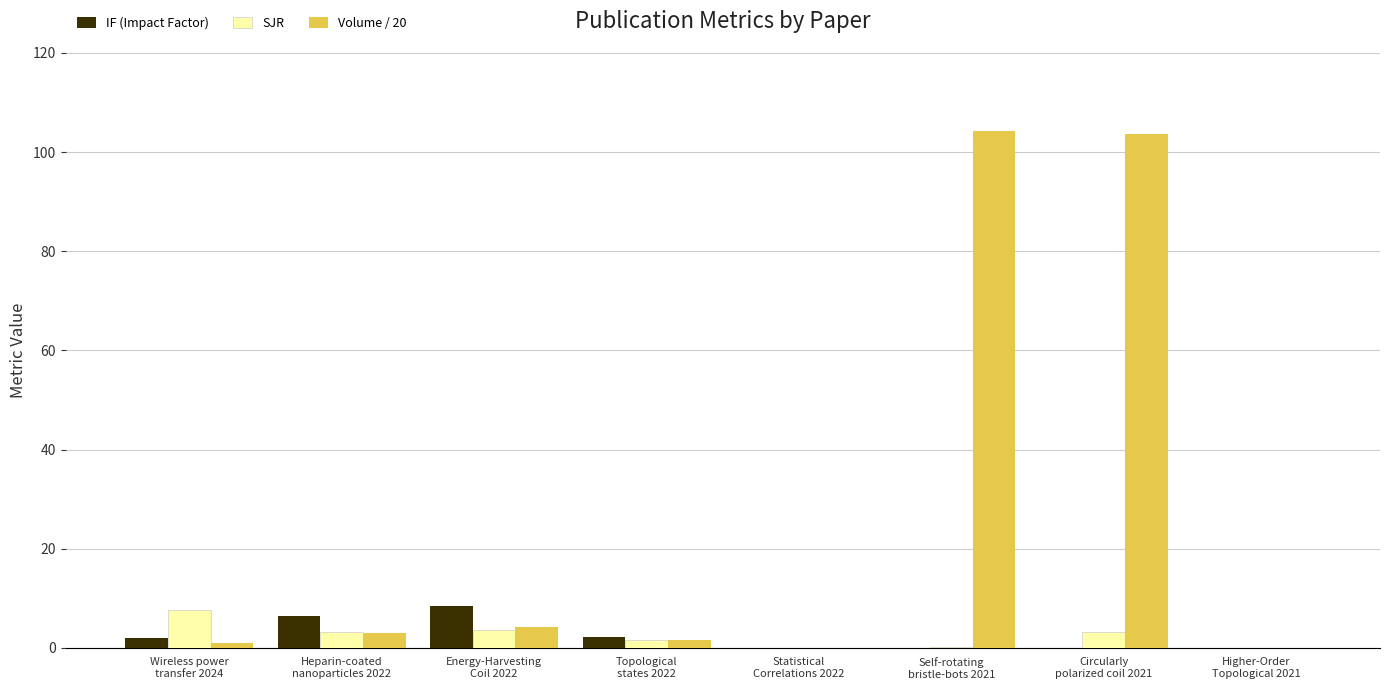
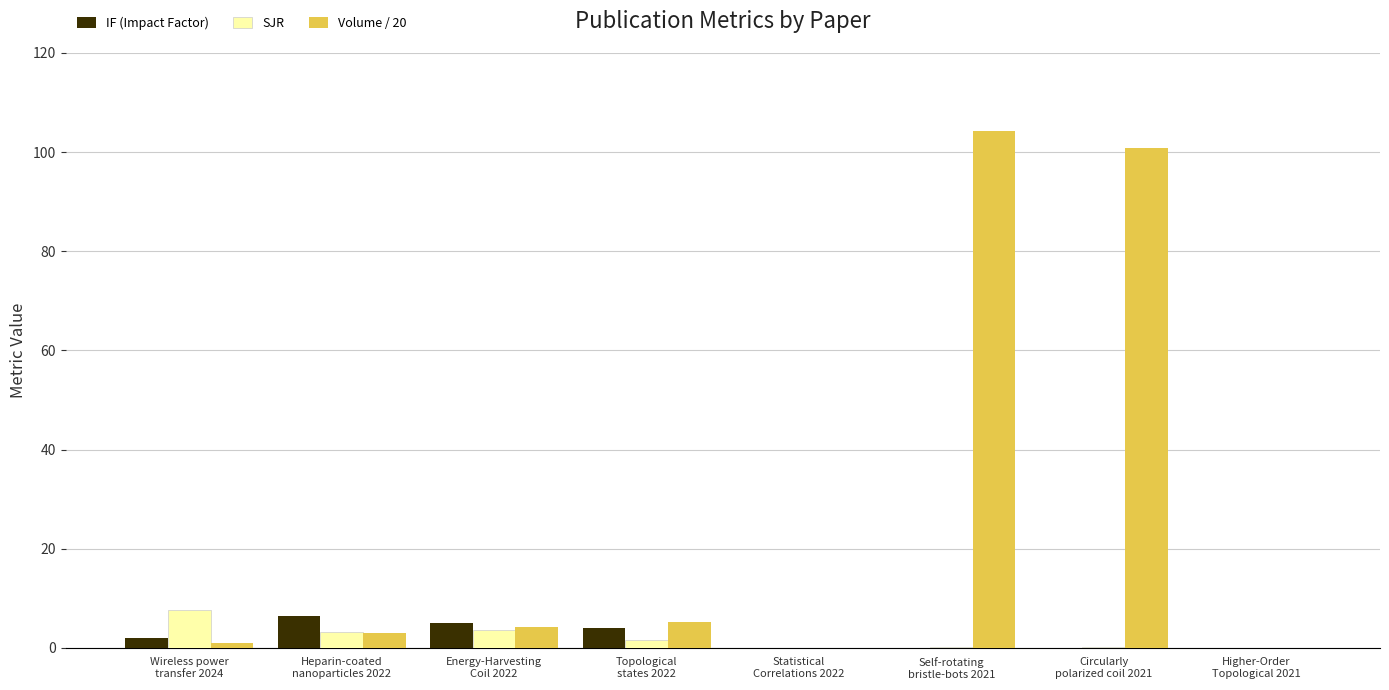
IF (Impact Factor), Energy-Harvesting Coil 2022: 8 -> 5
IF (Impact Factor), Topological states 2022: 2 -> 4
Volume / 20, Topological states 2022: 2 -> 5
SJR, Circularly polarized coil 2021: 3 -> 0
Volume / 20, Circularly polarized coil 2021: 104 -> 101
